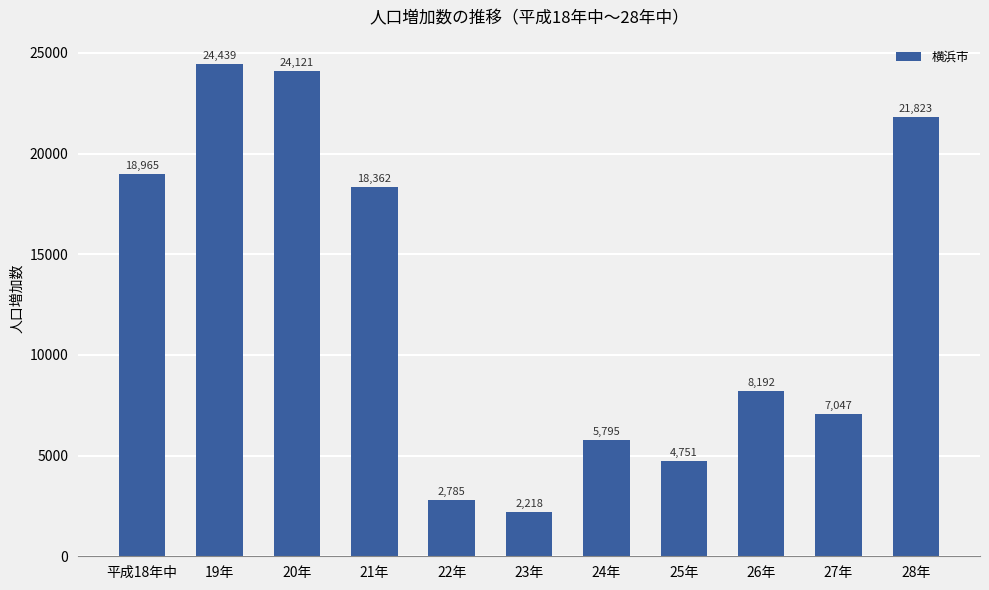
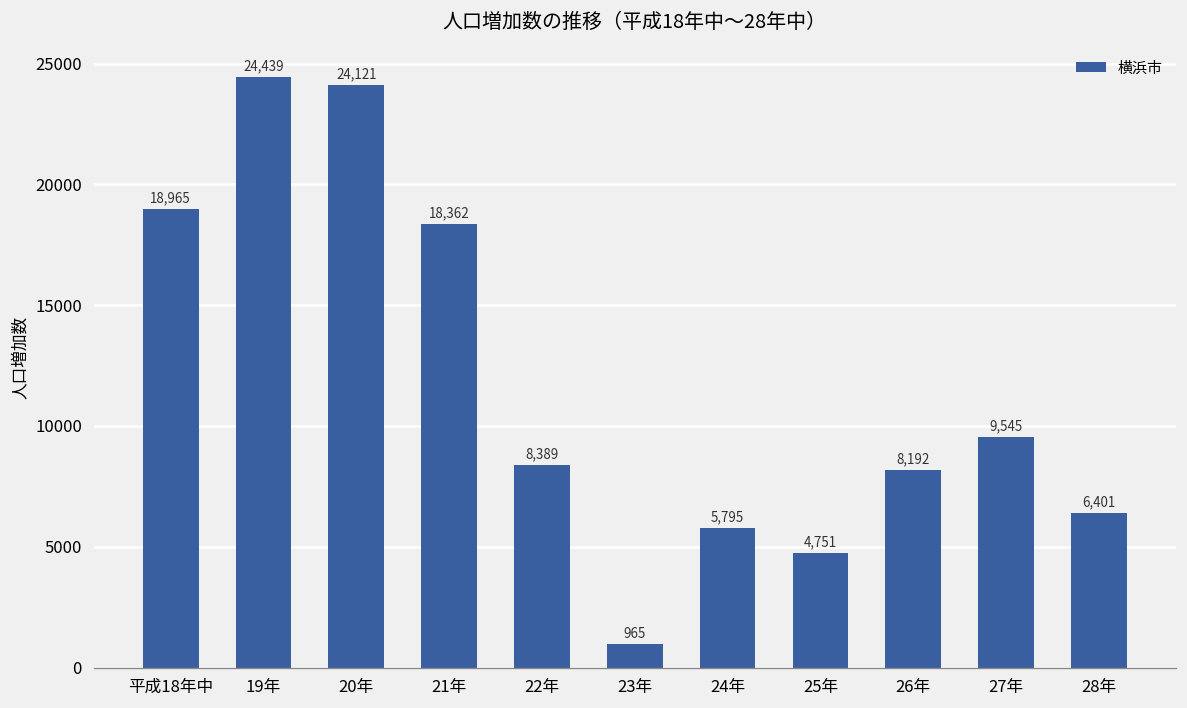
22年: 2,785 -> 8,389
23年: 2,218 -> 965
27年: 7,047 -> 9,545
28年: 21,823 -> 6,401
